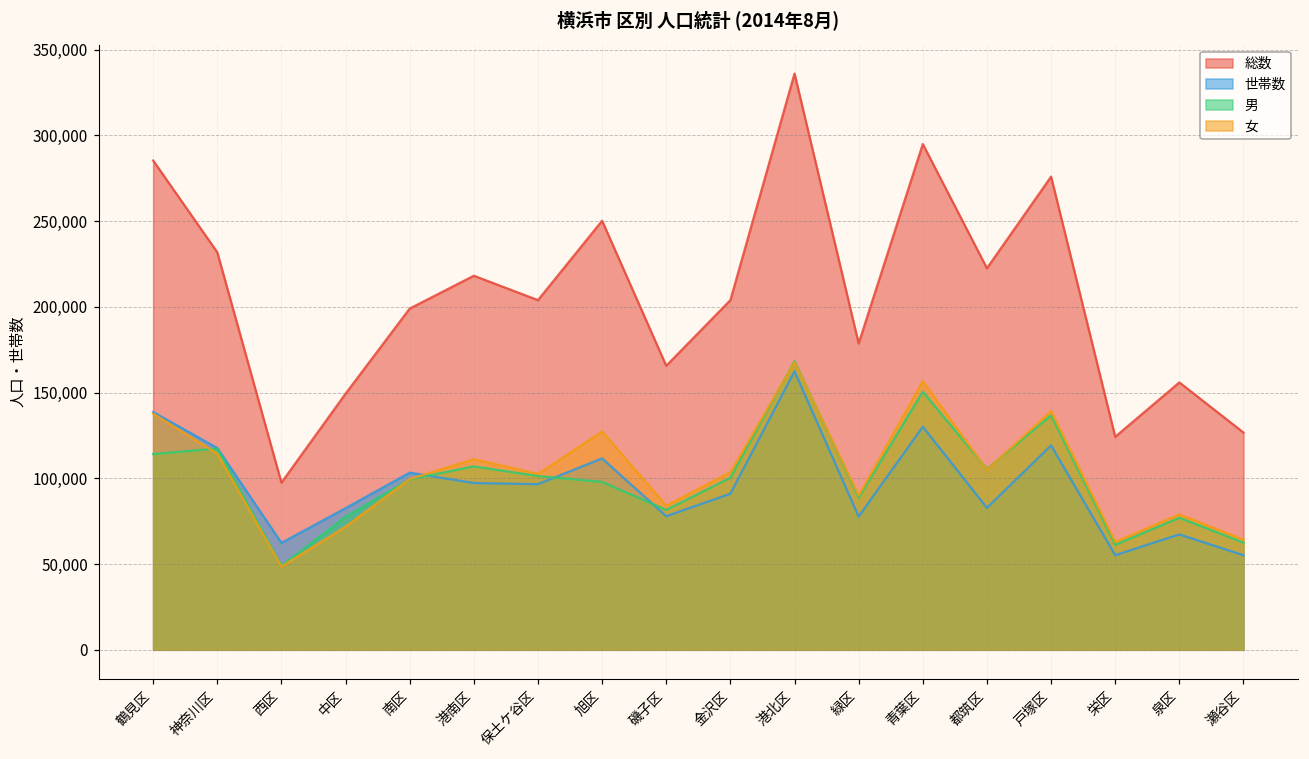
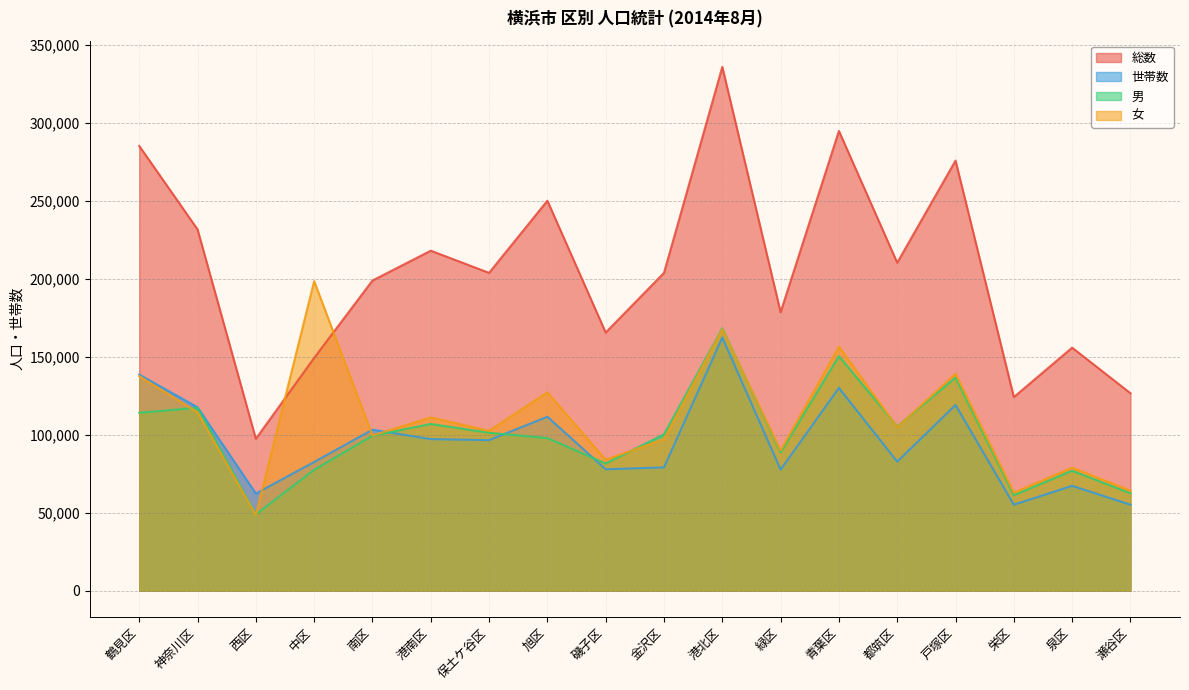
女, 中区: 72,000 -> 199,000
世帯数, 金沢区: 91,000 -> 79,000
女, 金沢区: 104,000 -> 97,000
総数, 都筑区: 223,000 -> 210,000
